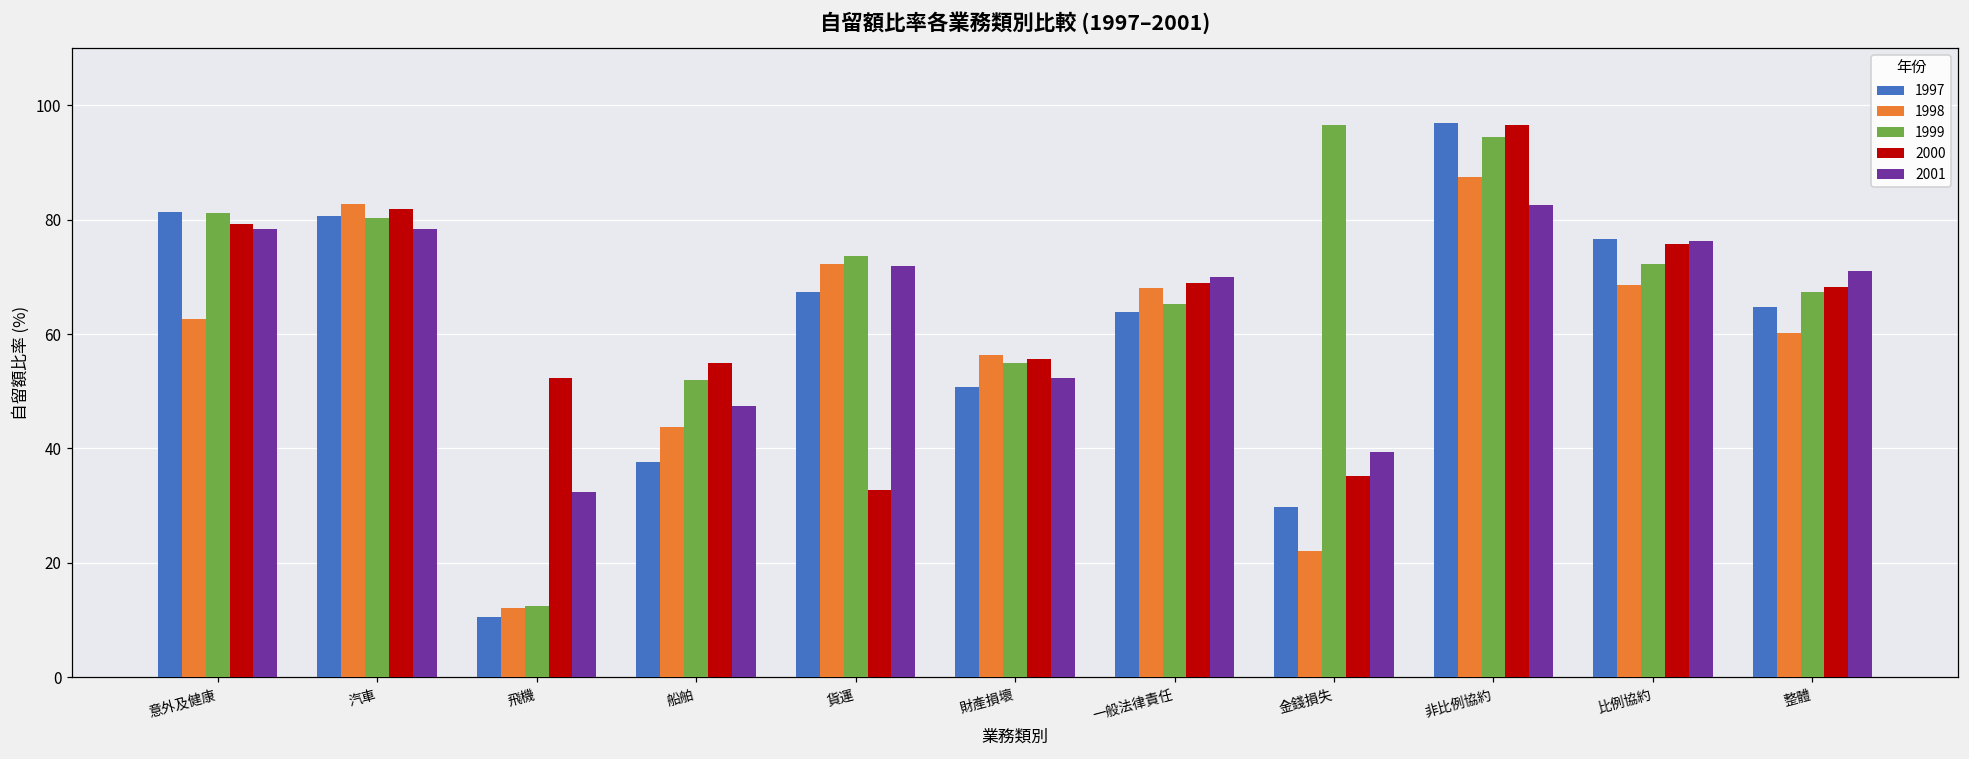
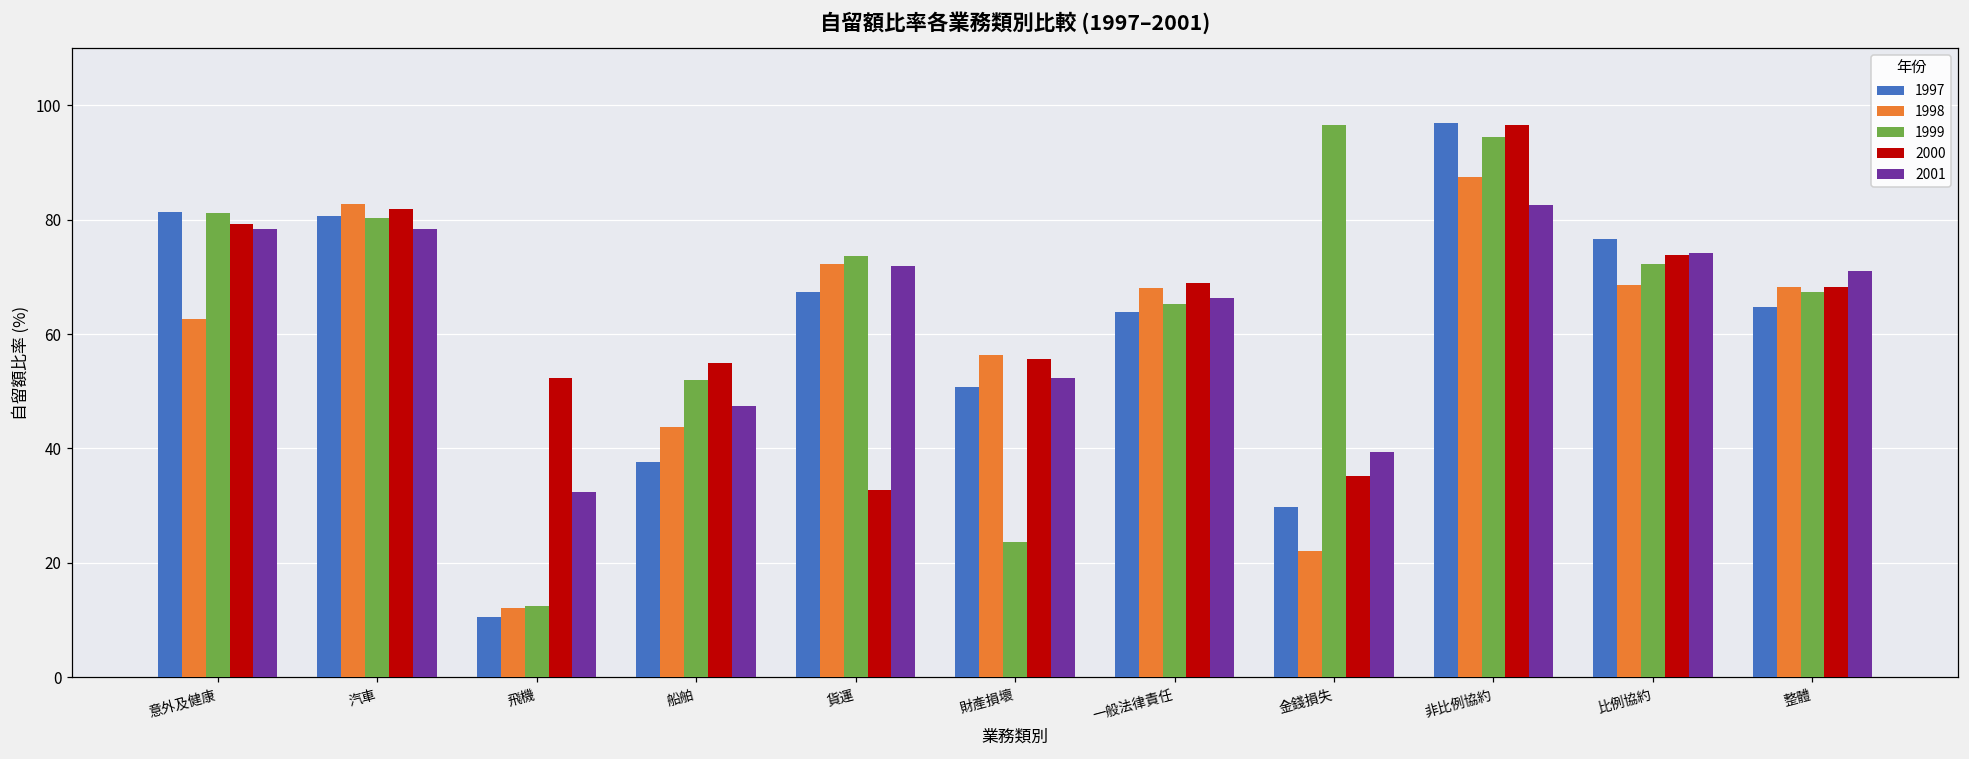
1999, 財產損壞: 55 -> 24
2001, 一般法律責任: 70 -> 66
2000, 比例協約: 76 -> 74
2001, 比例協約: 76 -> 74
1998, 整體: 60 -> 68
